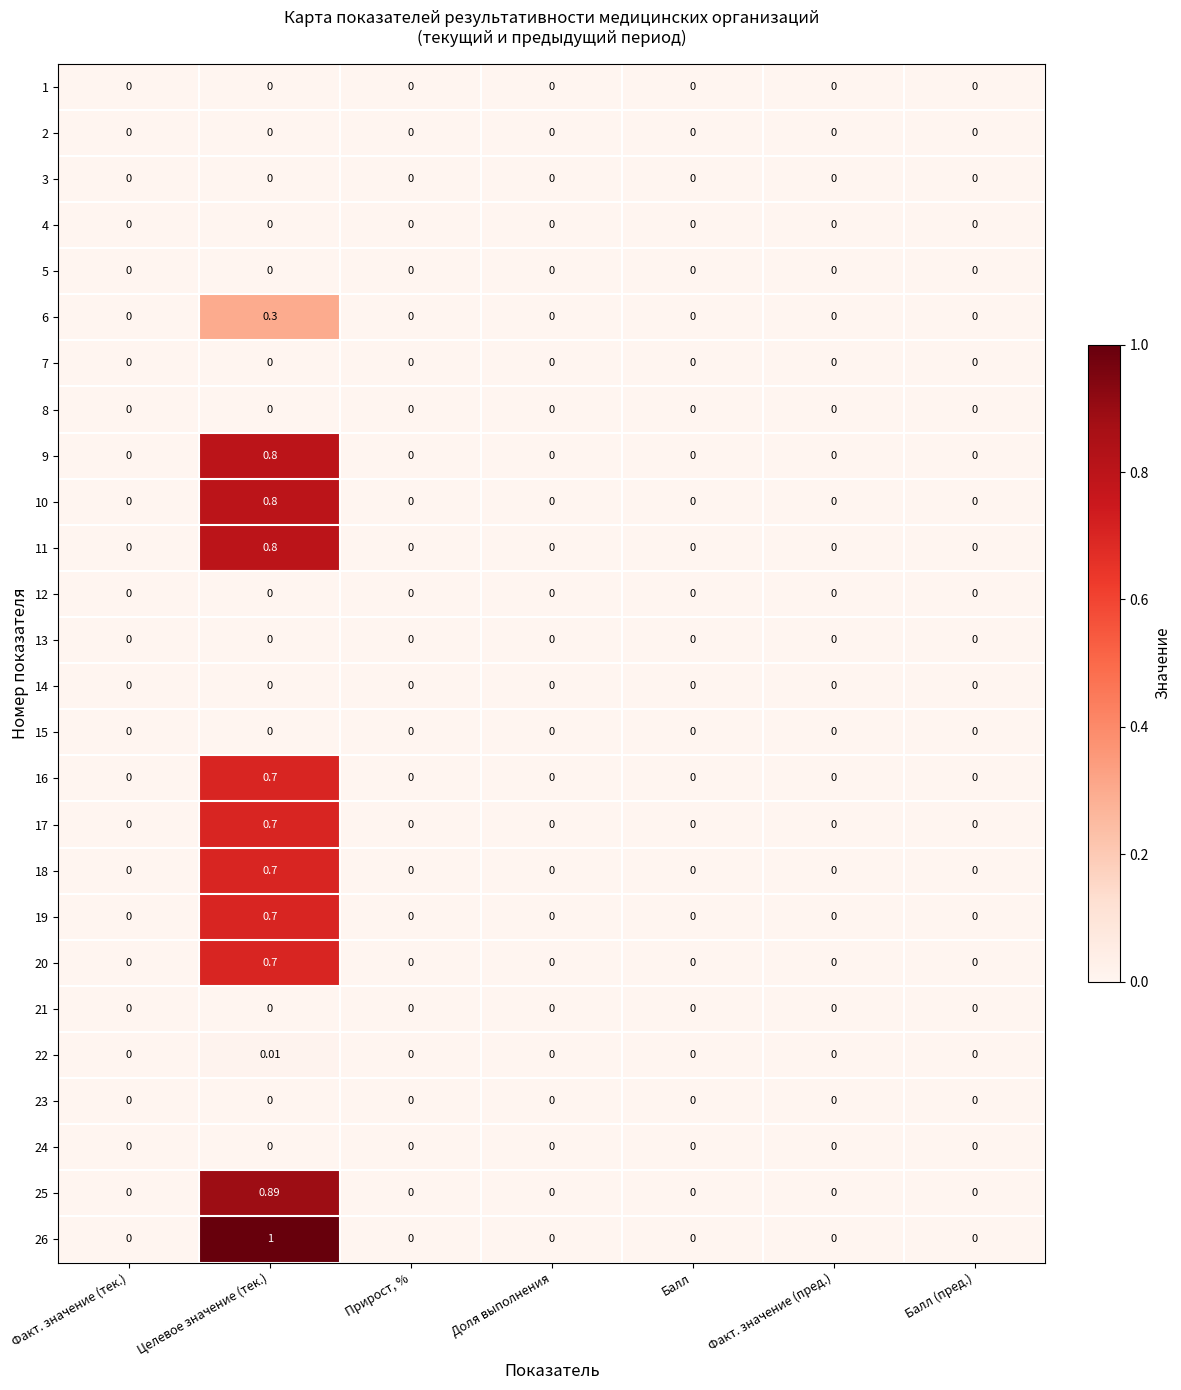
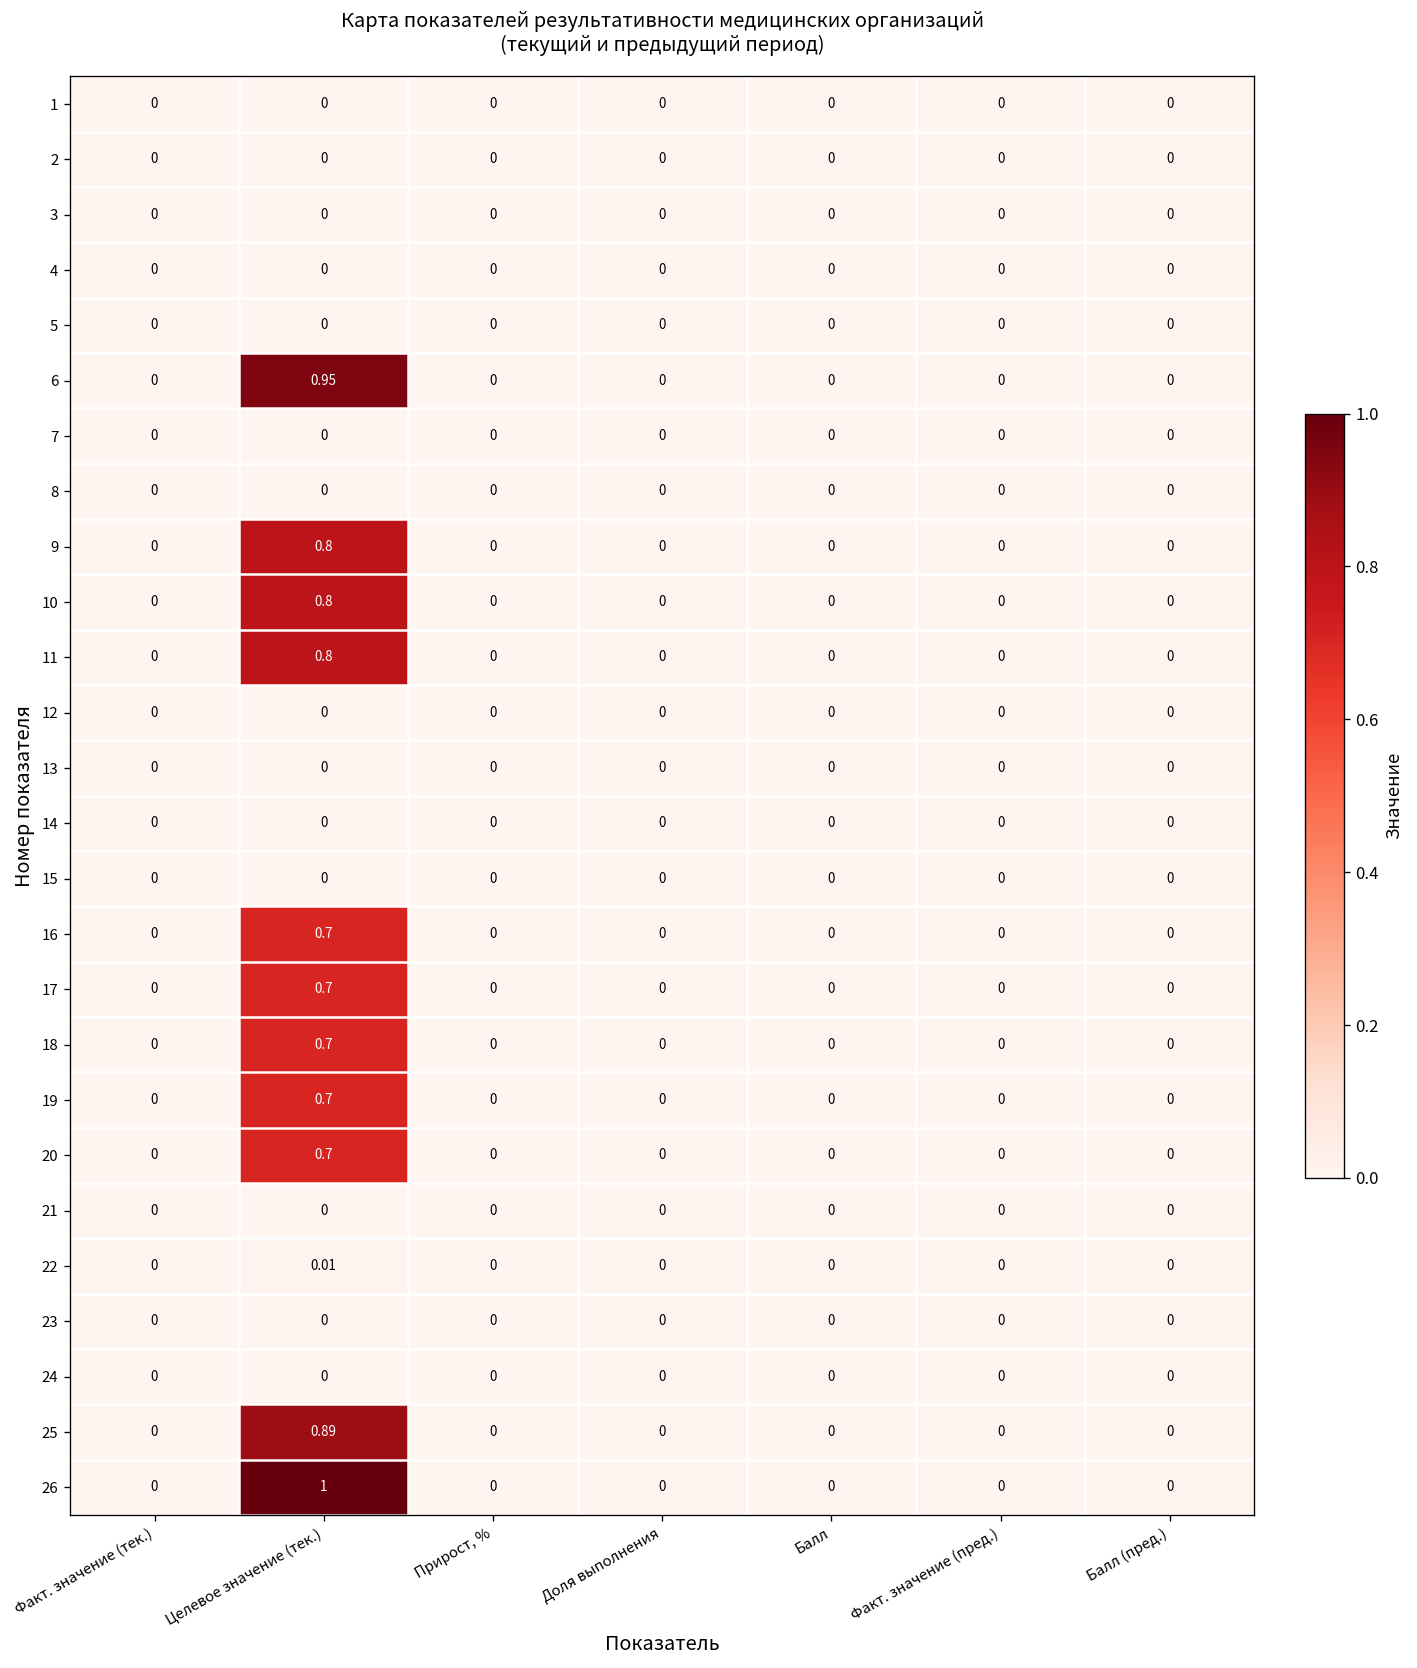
6, Целевое значение (тек.): 0.3 -> 0.95
